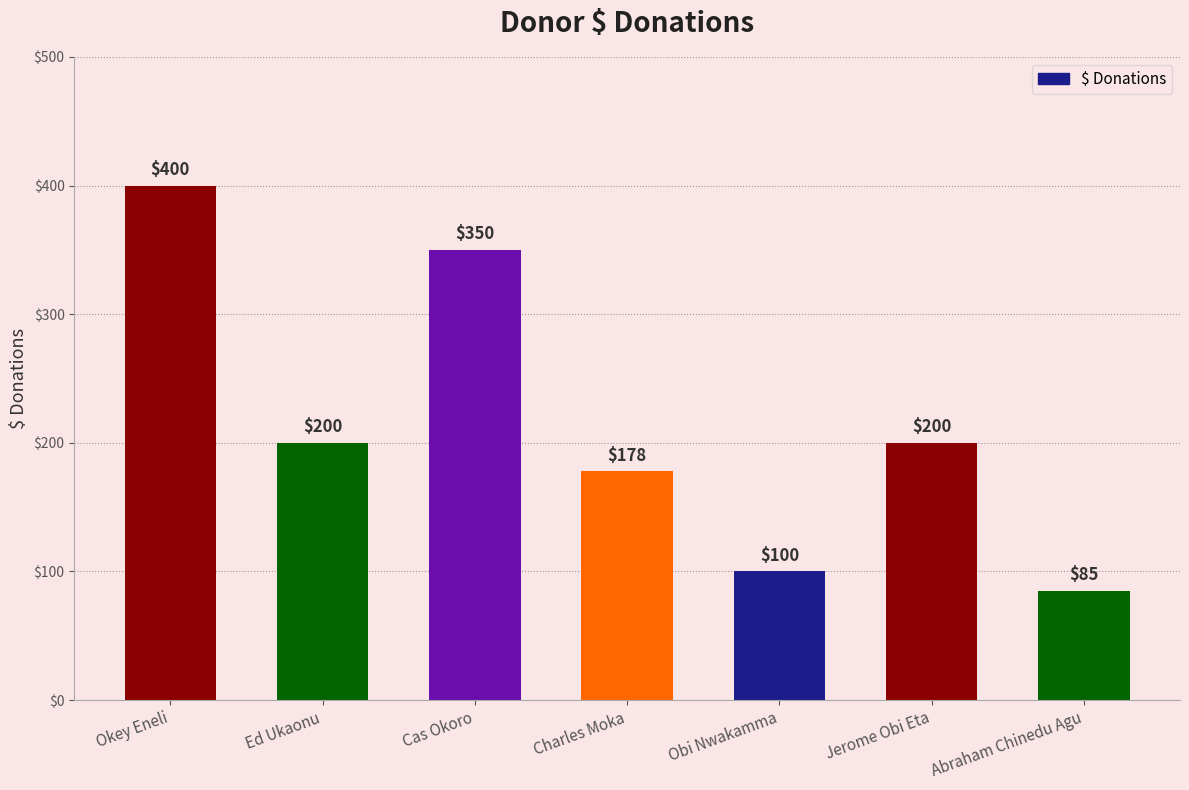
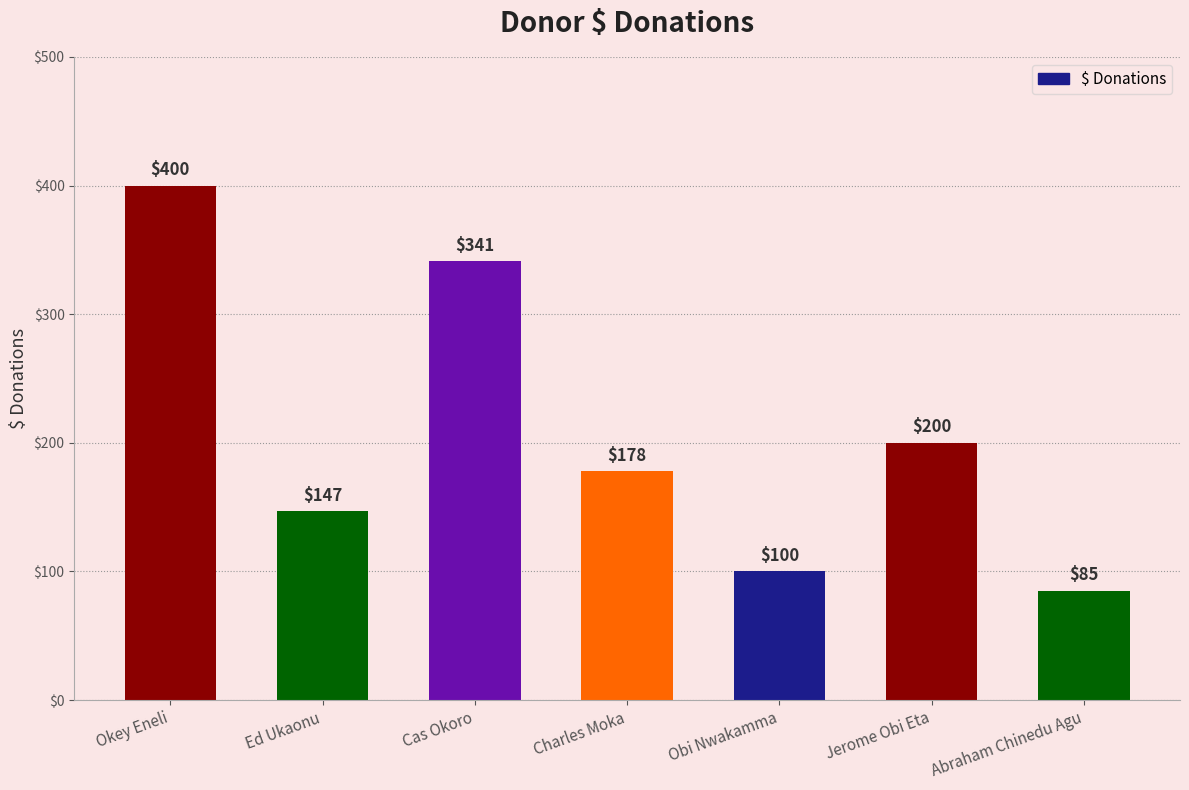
Ed Ukaonu: $200 -> $147
Cas Okoro: $350 -> $341
